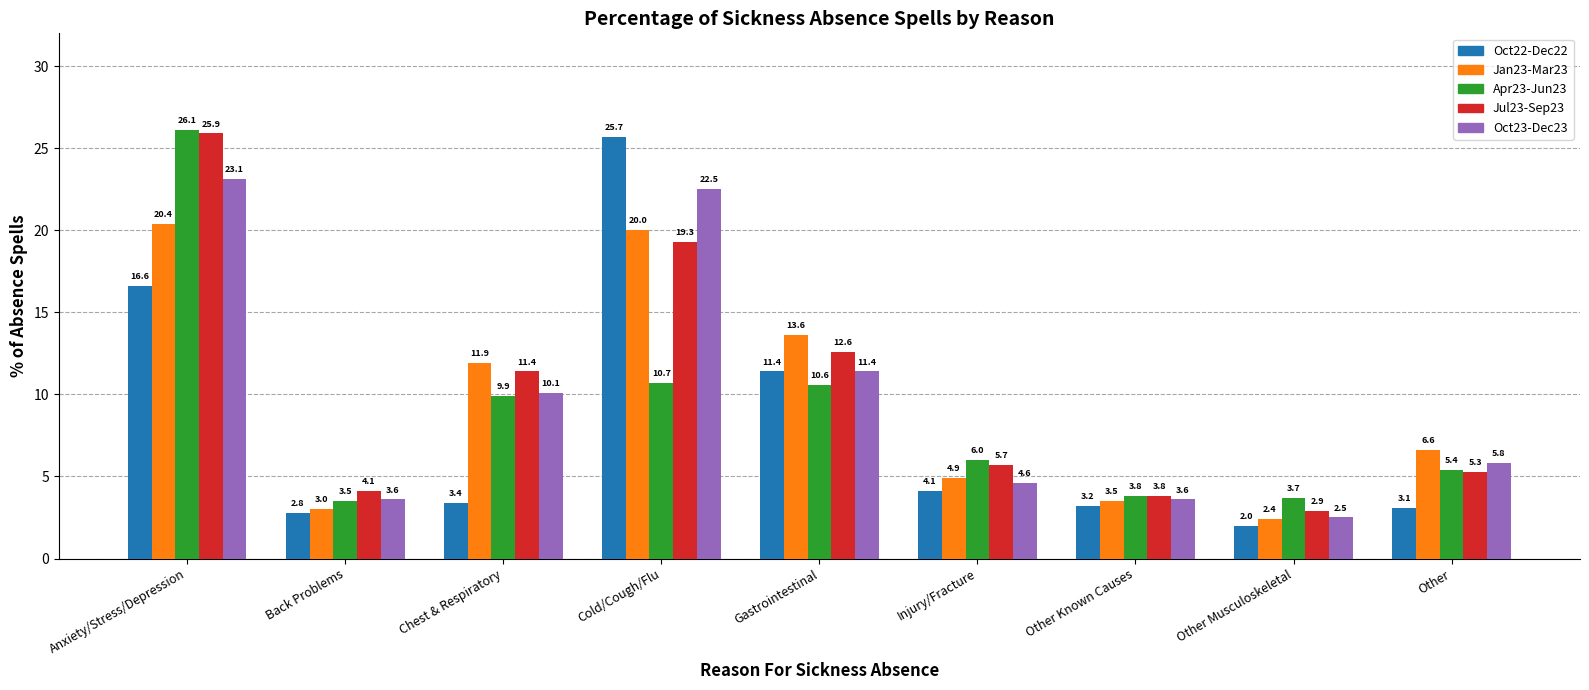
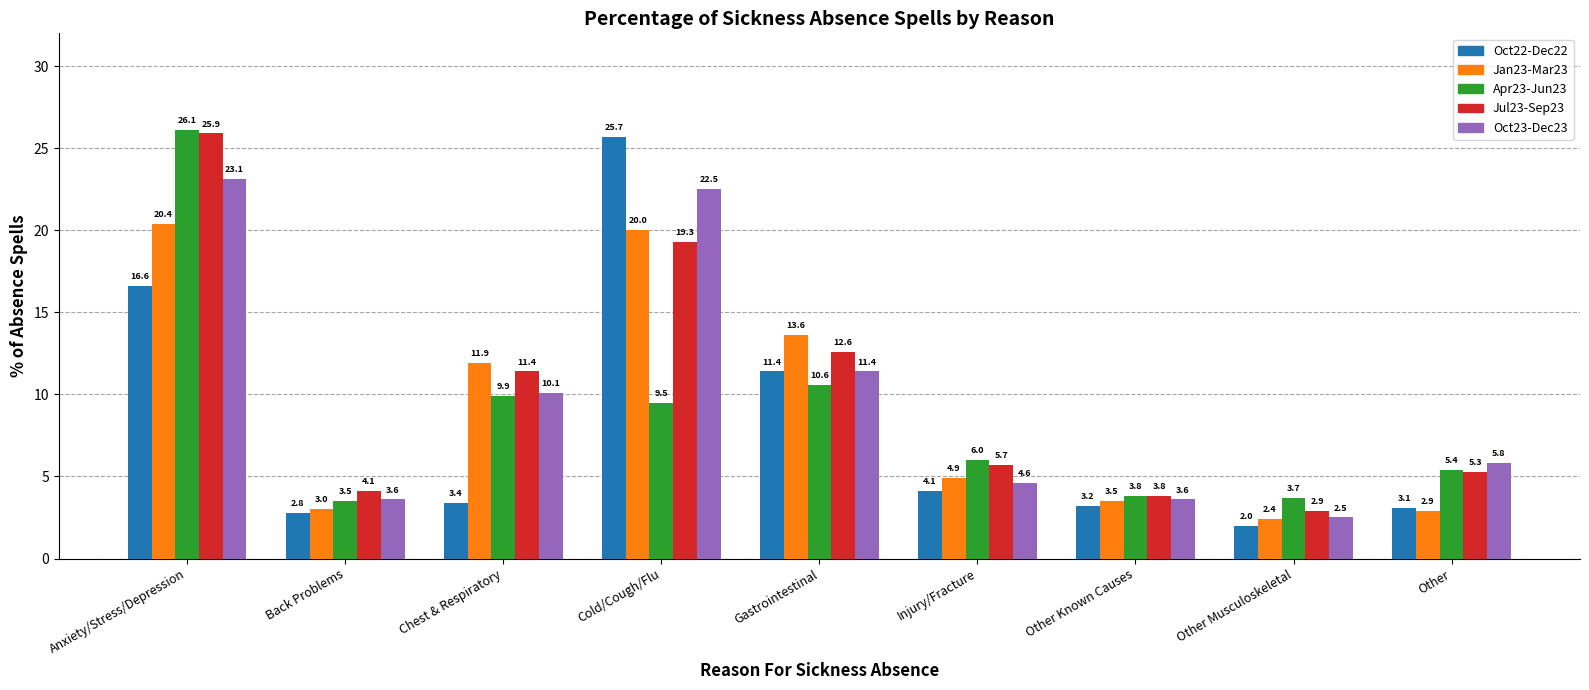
Apr23-Jun23, Cold/Cough/Flu: 10.7 -> 9.5
Jan23-Mar23, Other: 6.6 -> 2.9
